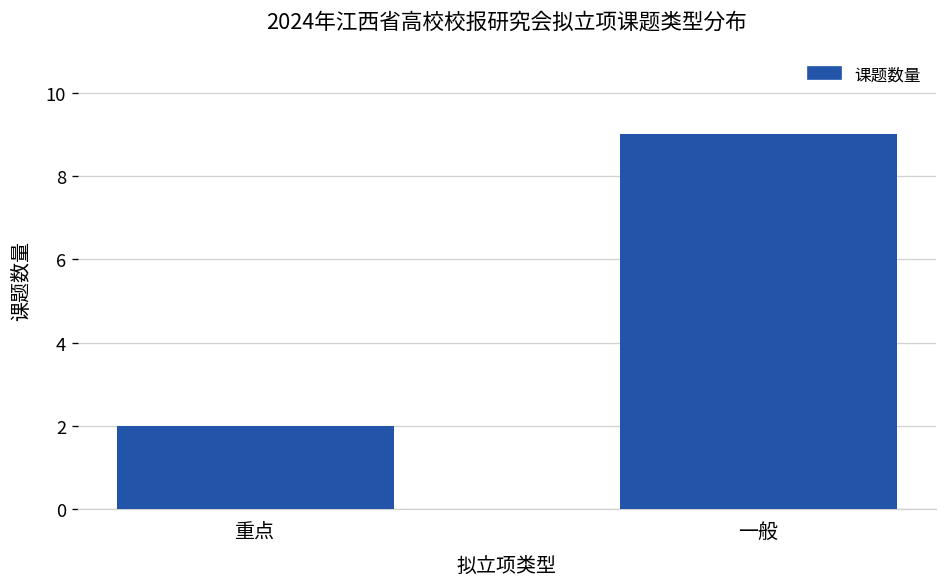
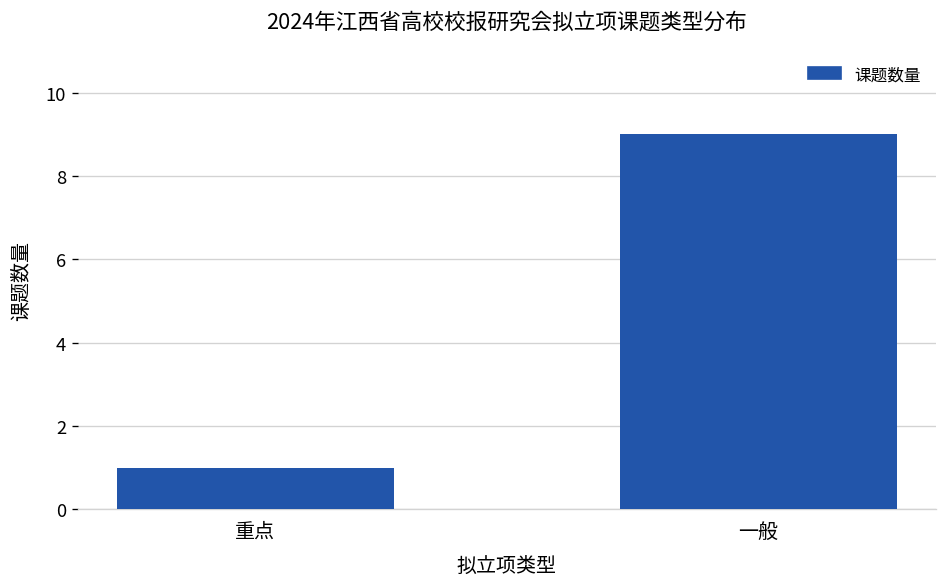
重点: 2 -> 1
